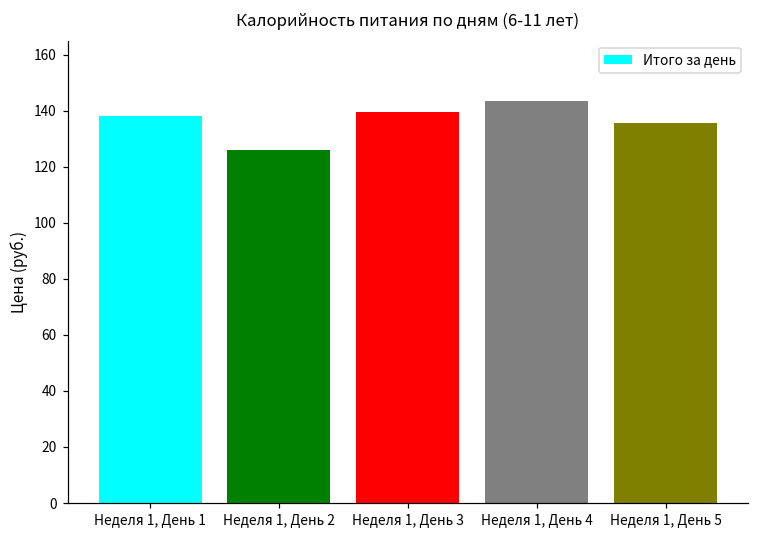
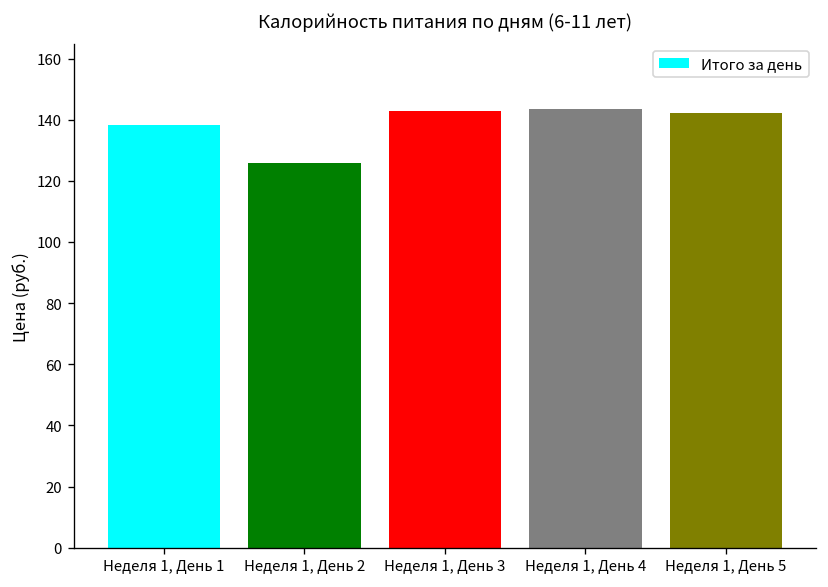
Неделя 1, День 3: 140 -> 143
Неделя 1, День 5: 136 -> 142
